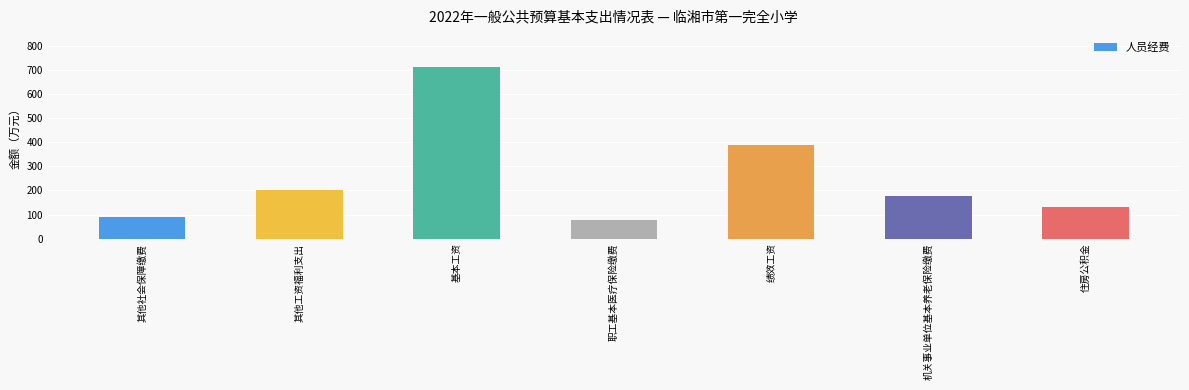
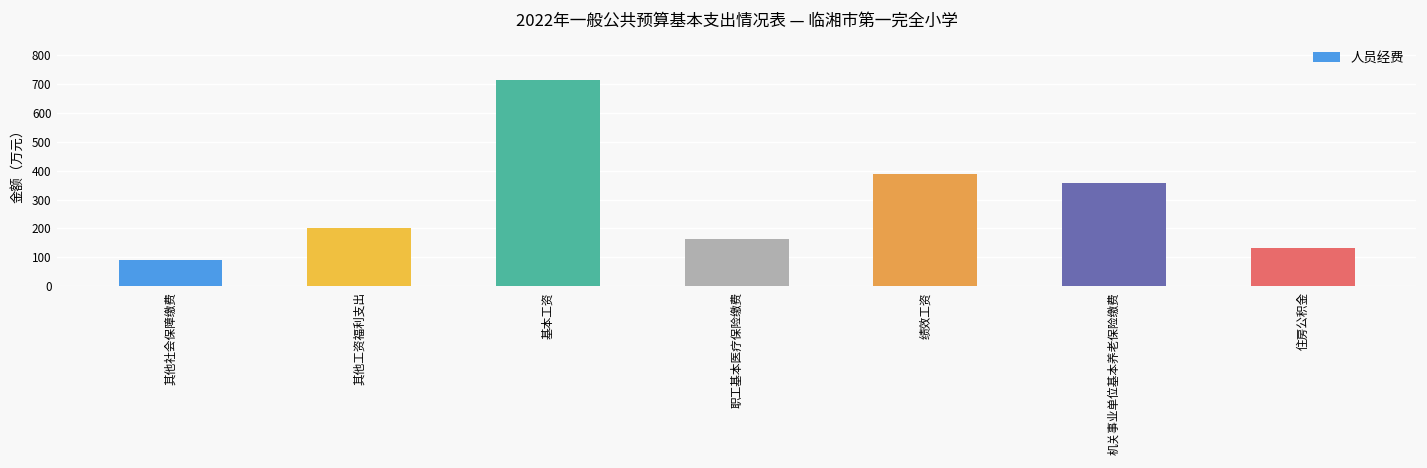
职工基本医疗保险缴费: 80 -> 160
机关事业单位基本养老保险缴费: 180 -> 360
